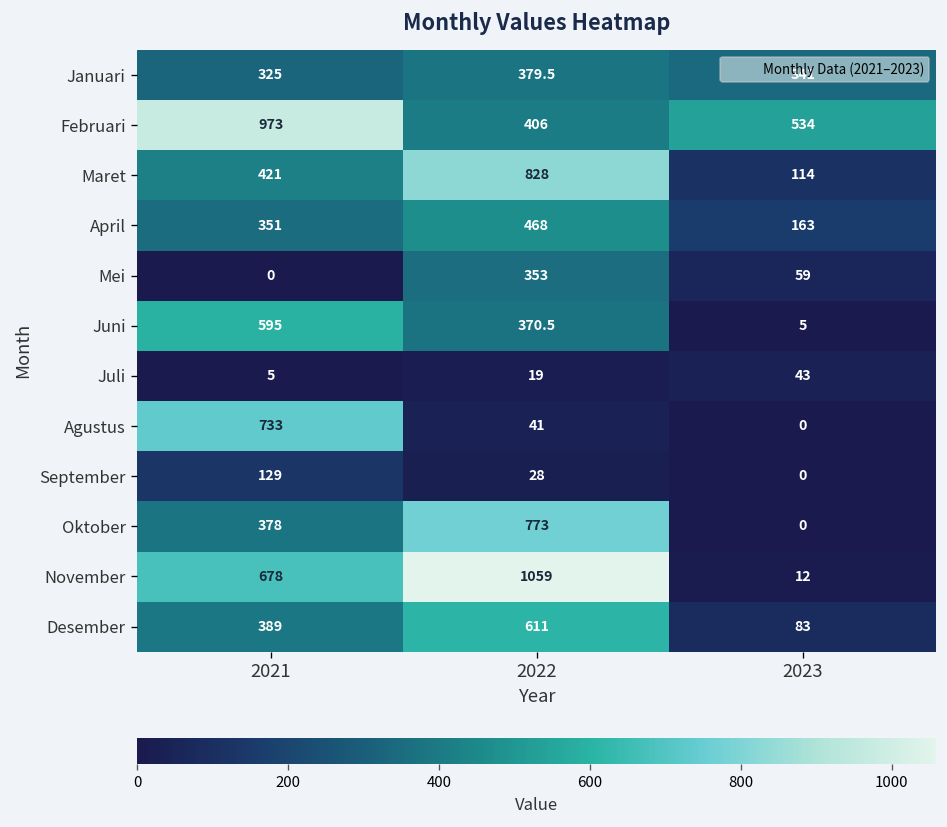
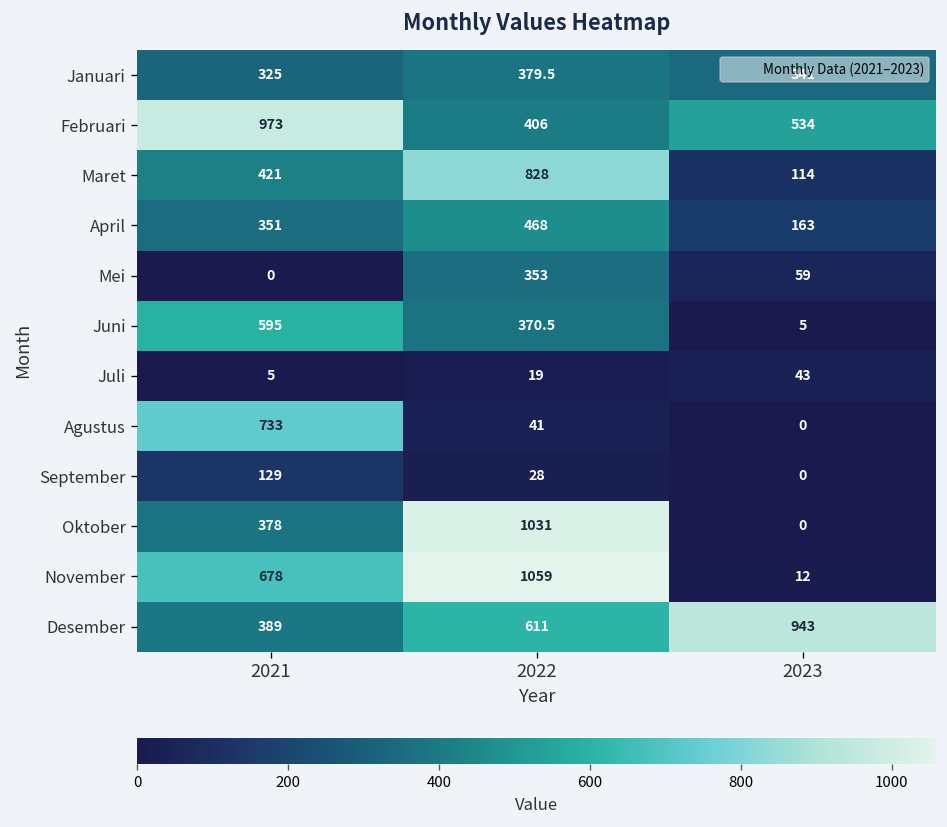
Oktober, 2022: 773 -> 1031
Desember, 2023: 83 -> 943
